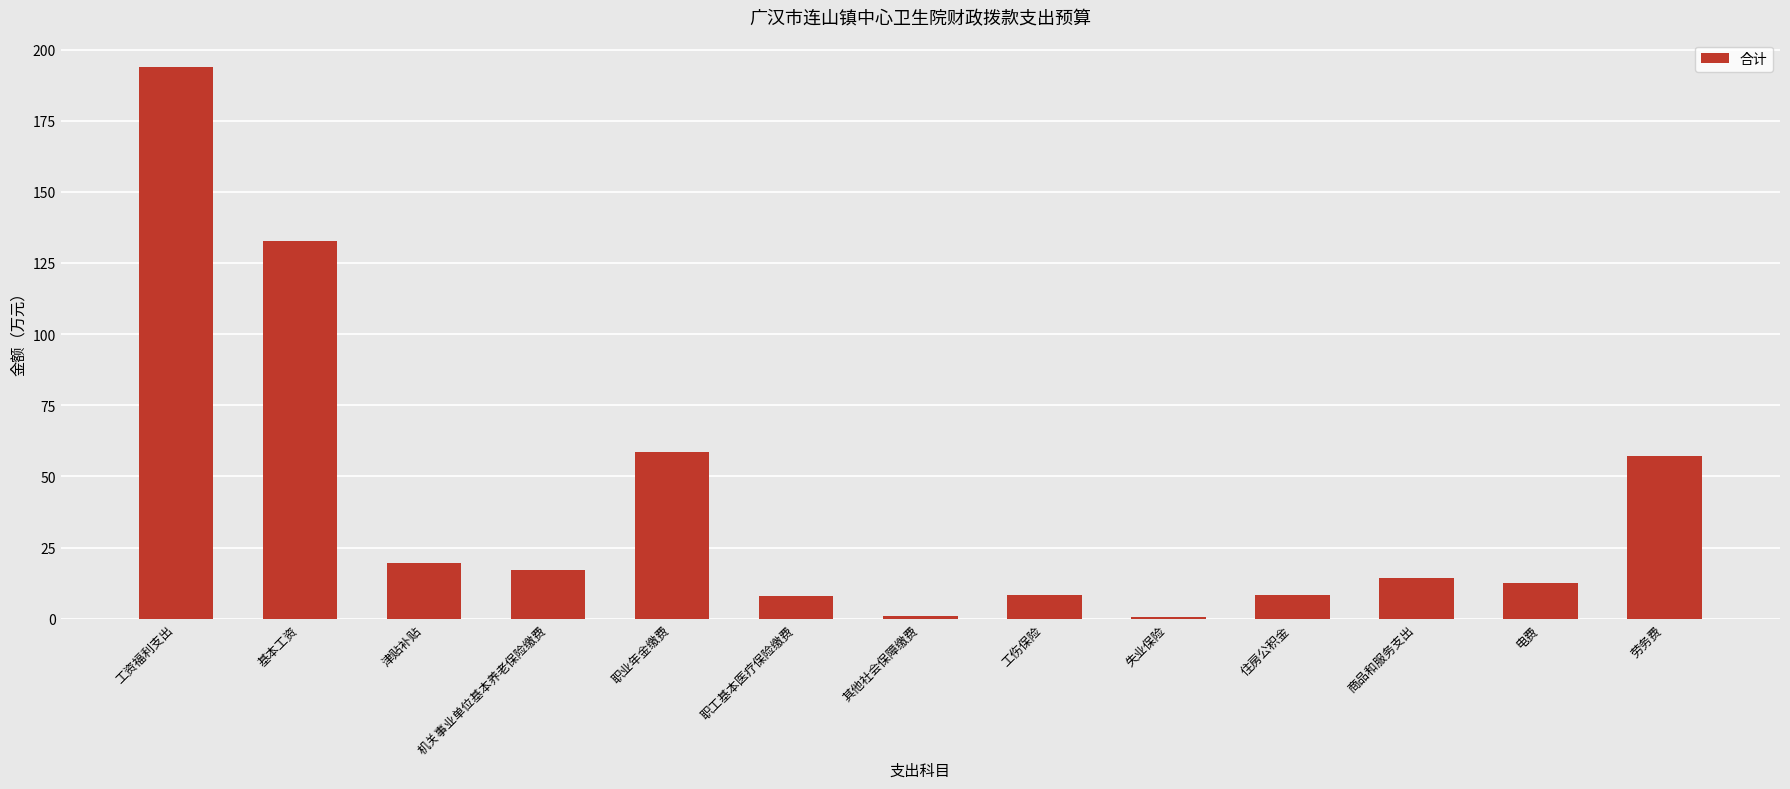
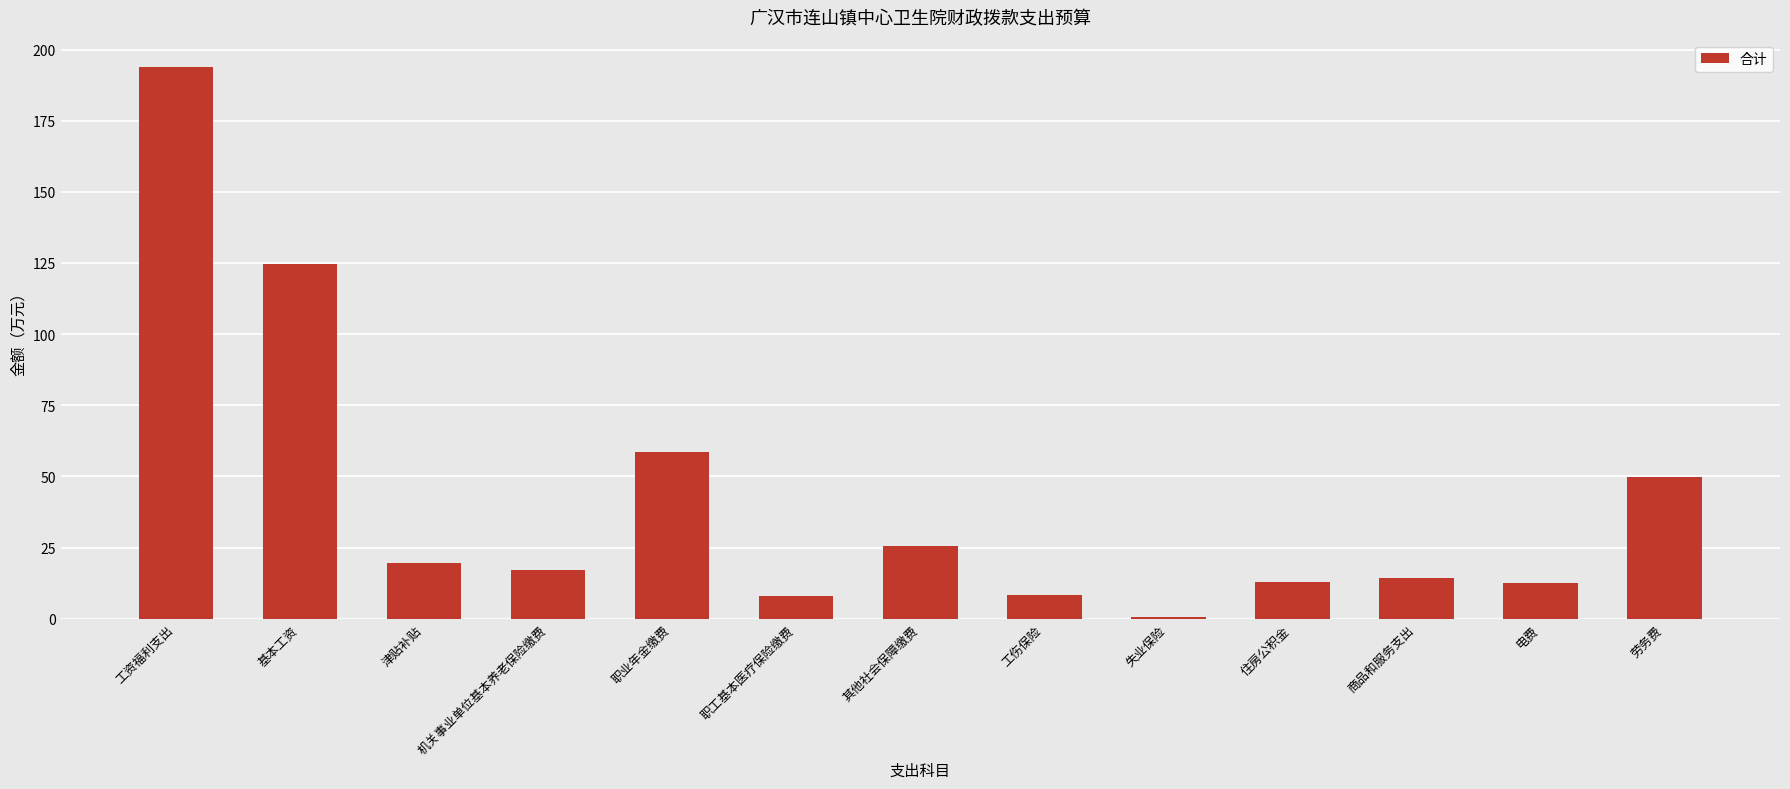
基本工资: 133 -> 125
其他社会保障缴费: 1 -> 26
住房公积金: 8 -> 13
劳务费: 57 -> 50
